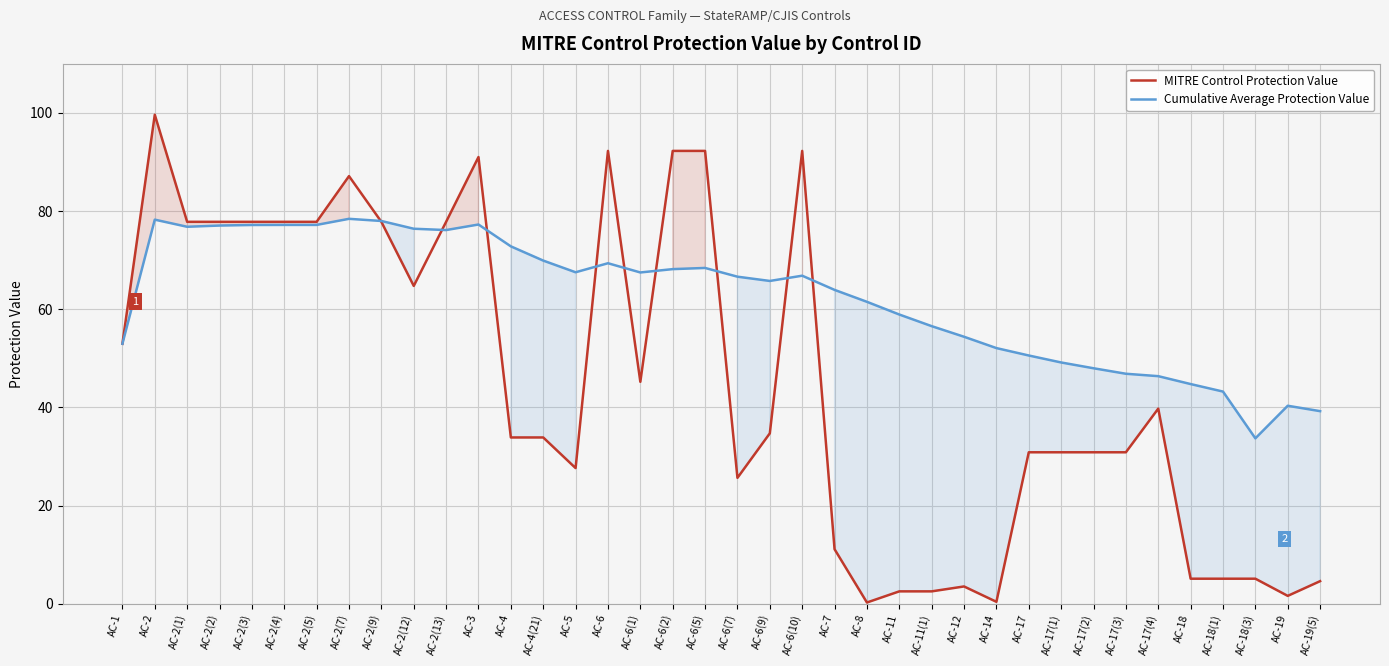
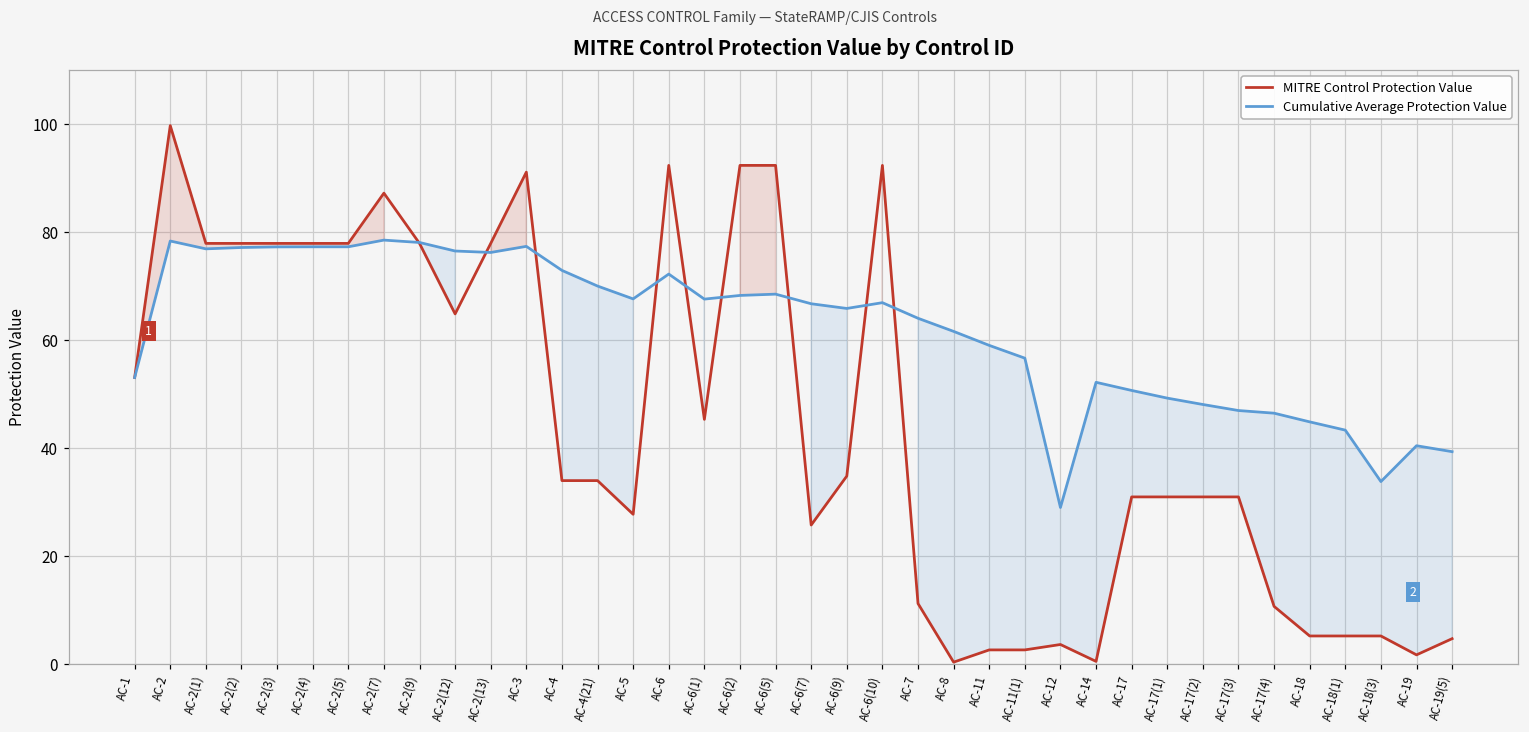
Cumulative Average Protection Value, AC-6: 69 -> 72
Cumulative Average Protection Value, AC-12: 54 -> 29
MITRE Control Protection Value, AC-17(4): 40 -> 11
